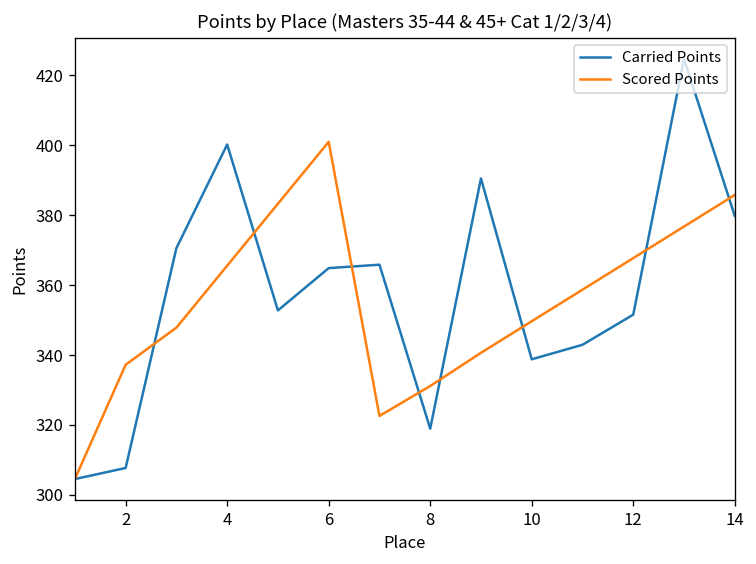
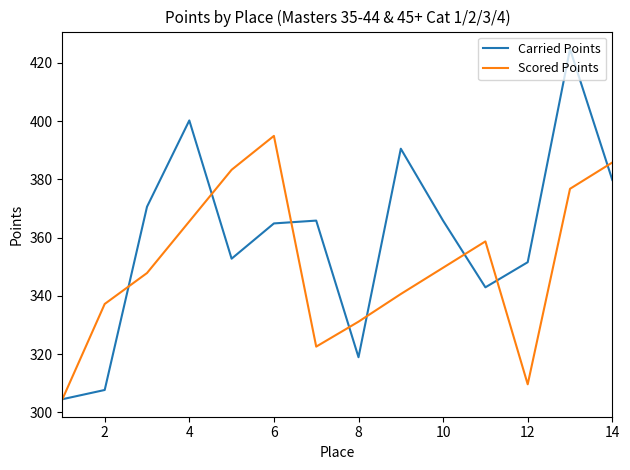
Scored Points, 6: 401 -> 395
Carried Points, 10: 339 -> 366
Scored Points, 12: 368 -> 310
